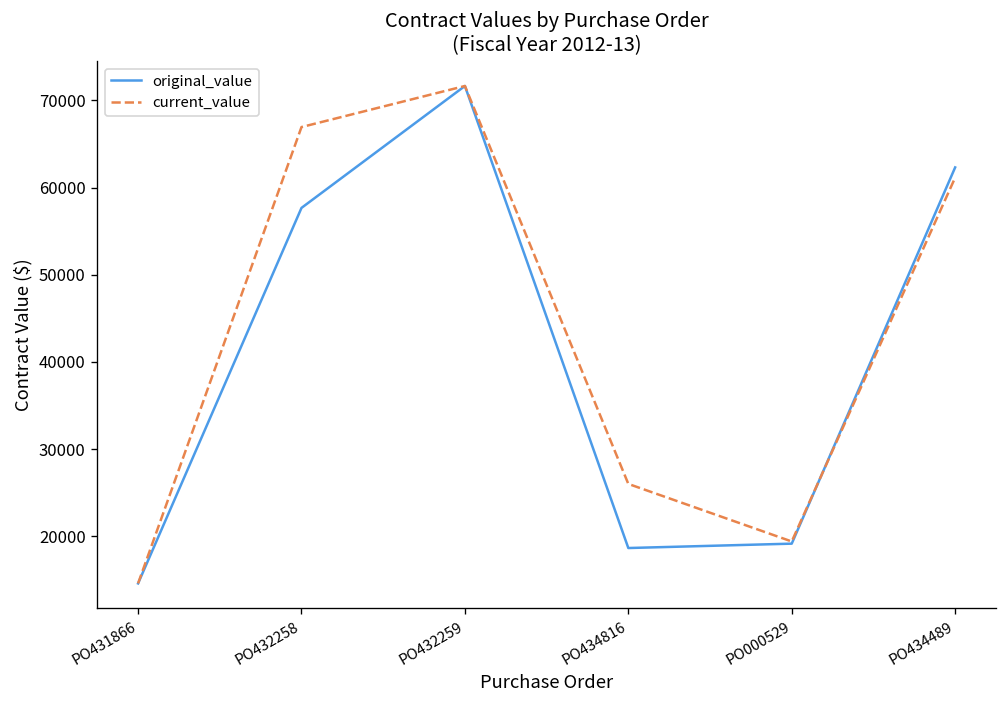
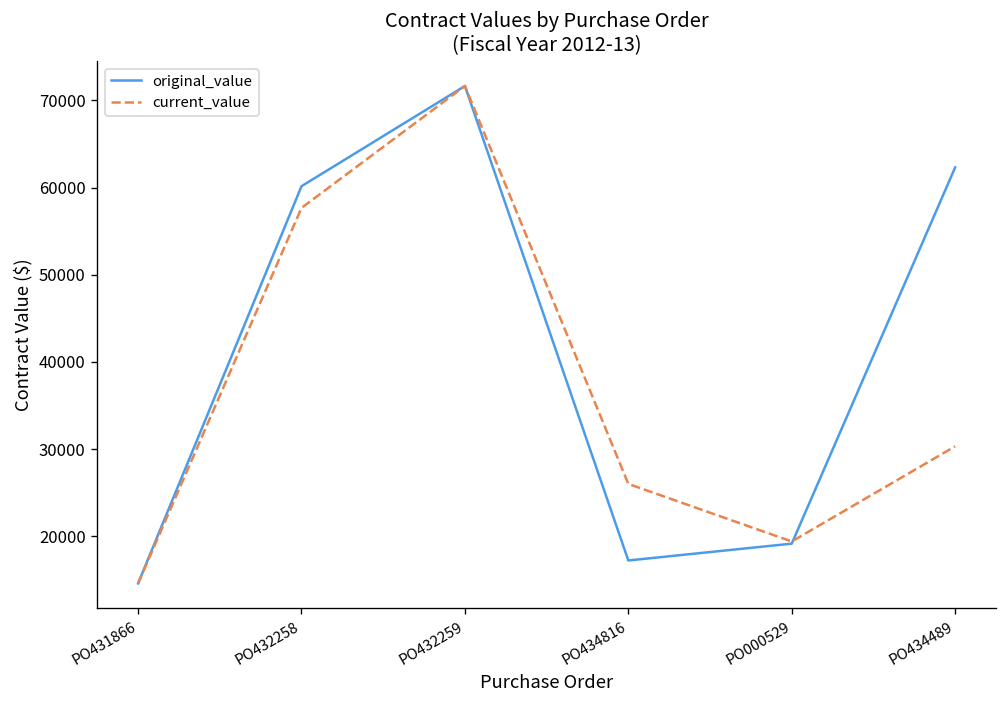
original_value, PO432258: 58000 -> 60000
current_value, PO432258: 67000 -> 58000
original_value, PO434816: 19000 -> 17000
current_value, PO434489: 61000 -> 30000
